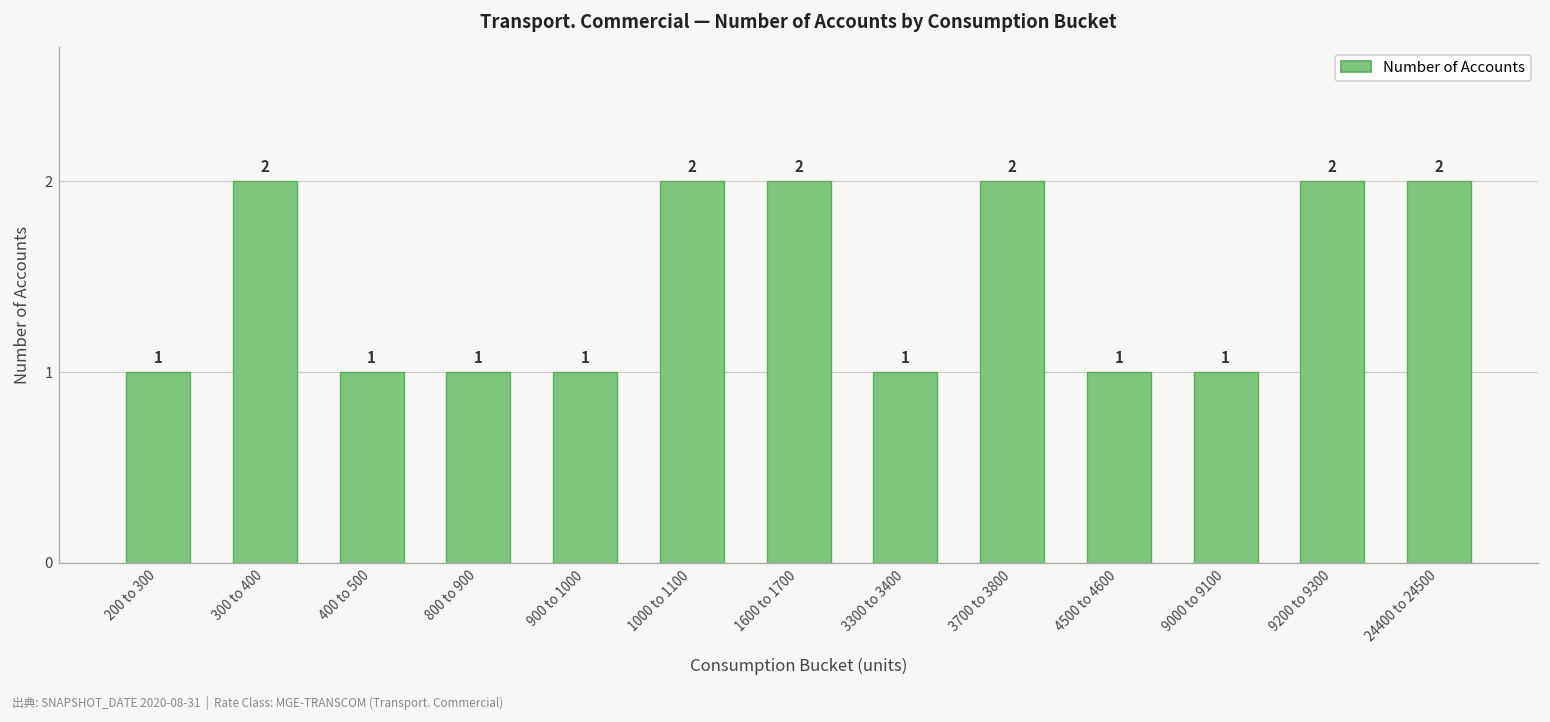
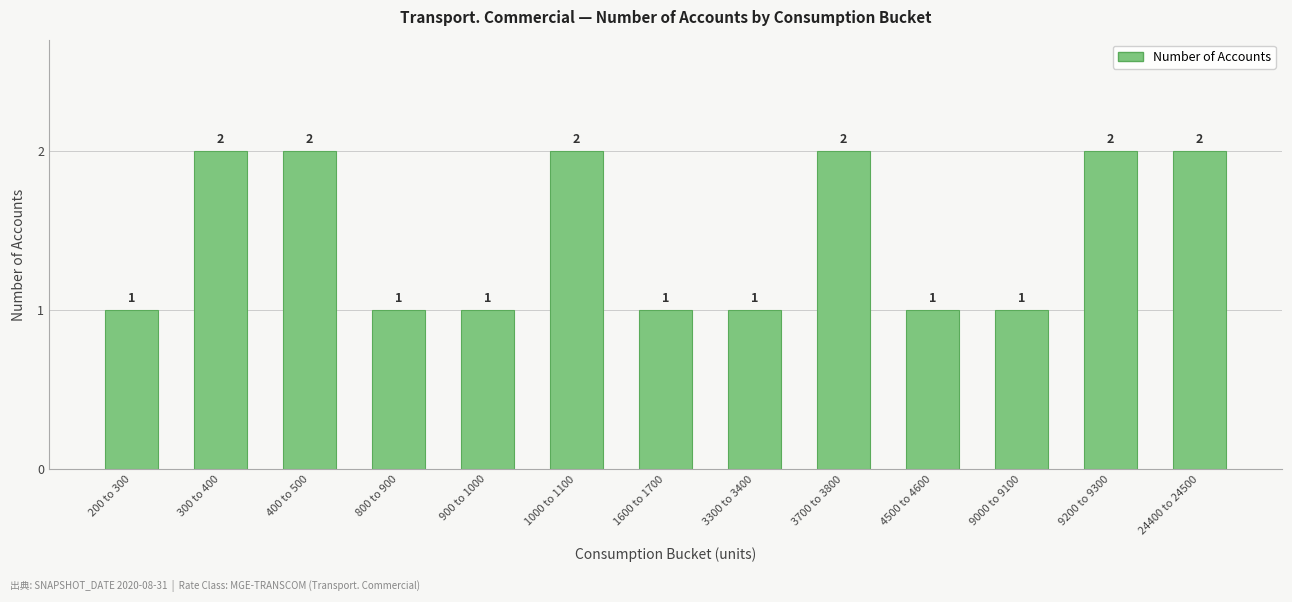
400 to 500: 1 -> 2
1600 to 1700: 2 -> 1
